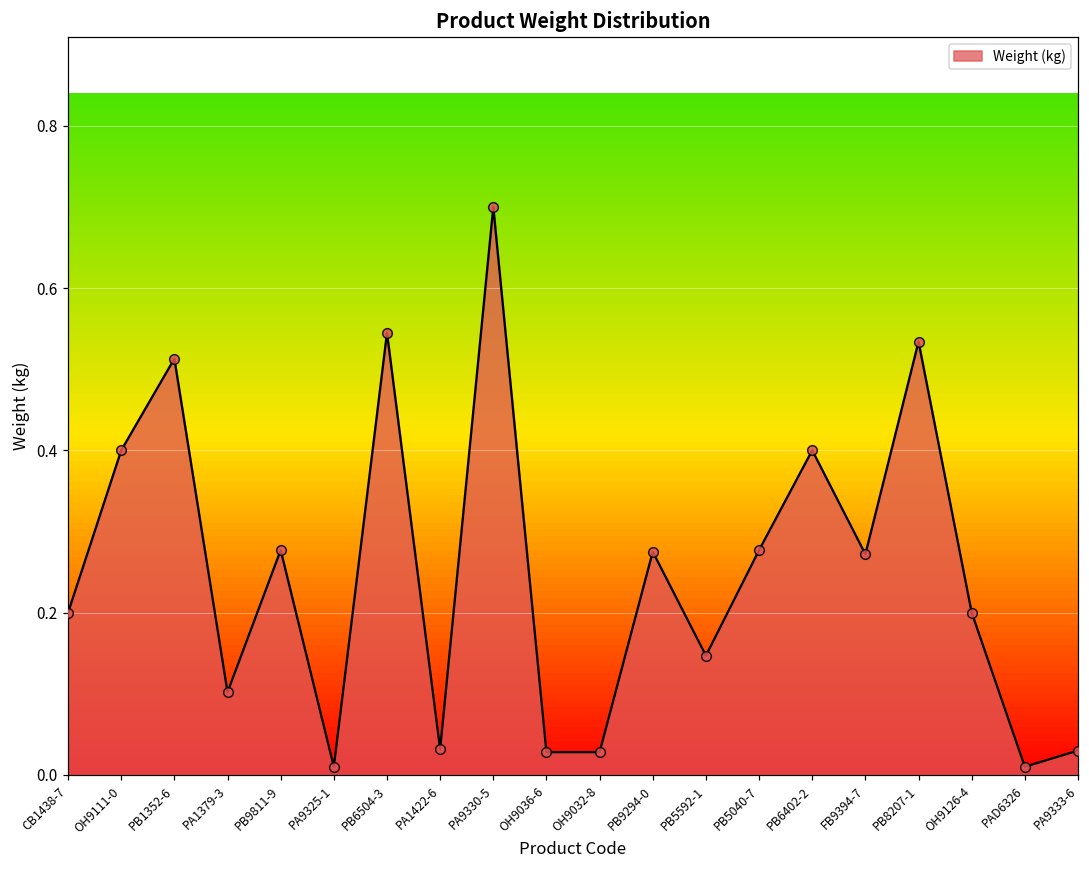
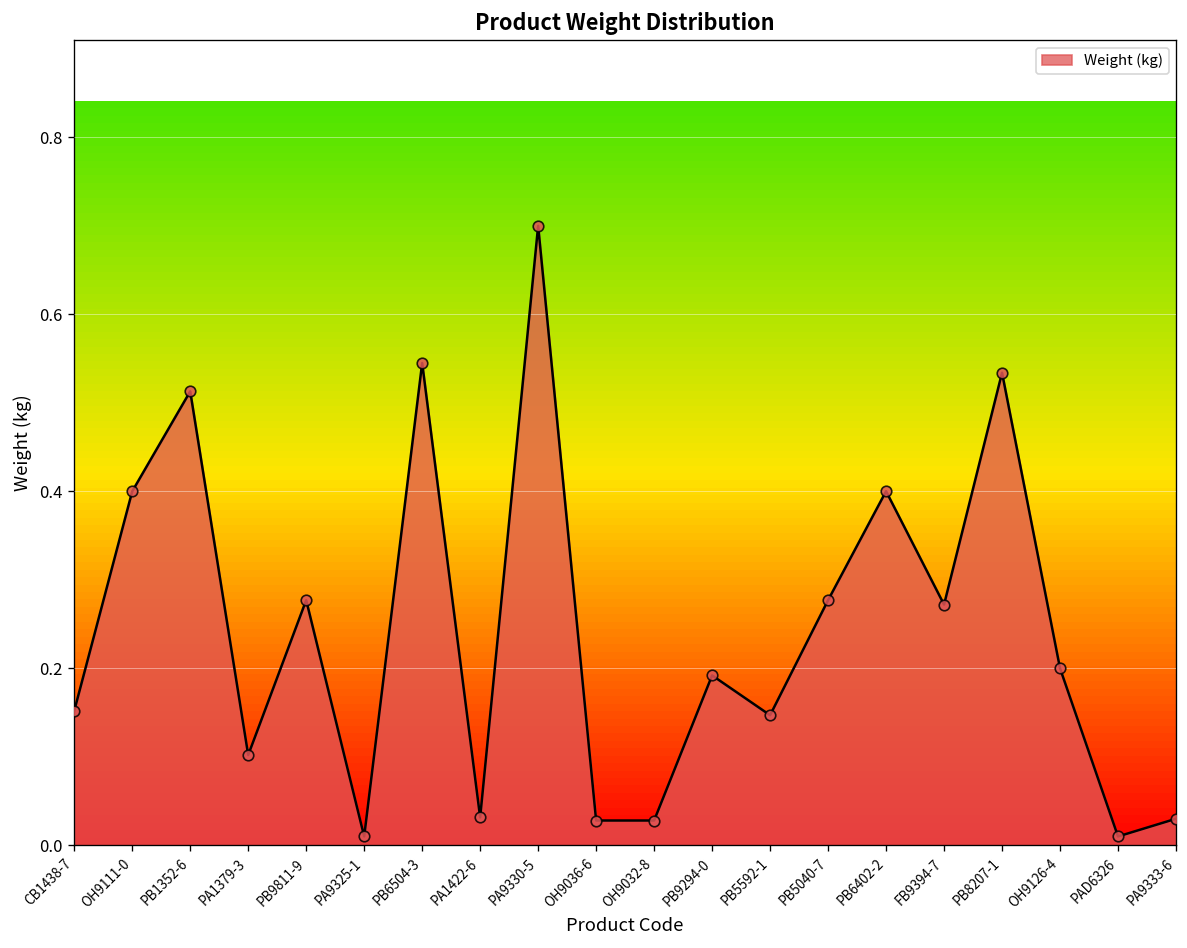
CB1438-7: 0.20 -> 0.15
PB9294-0: 0.28 -> 0.19
